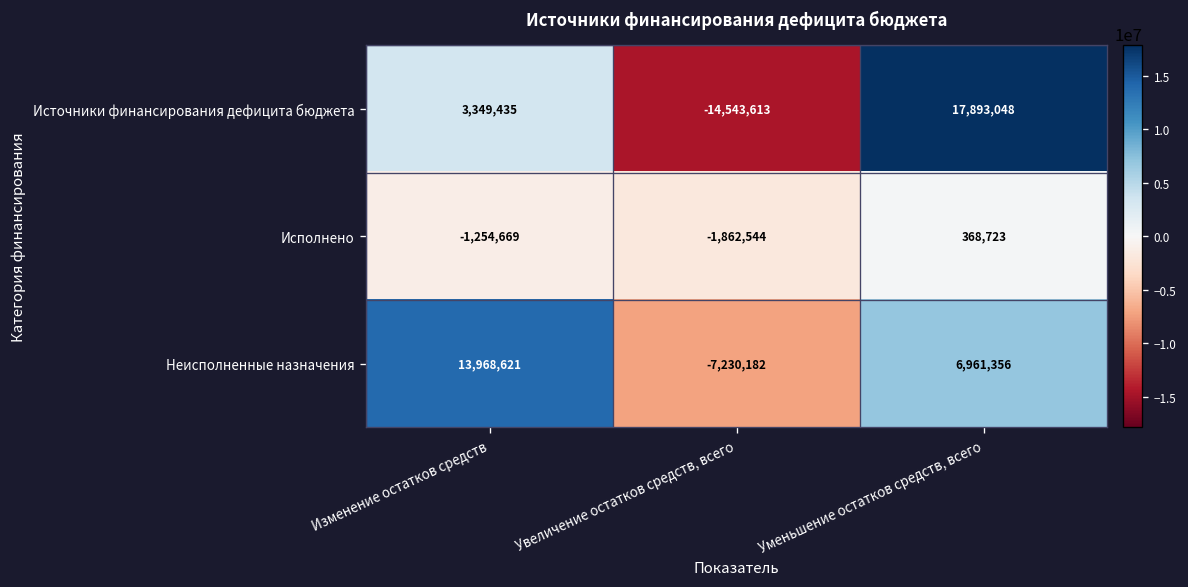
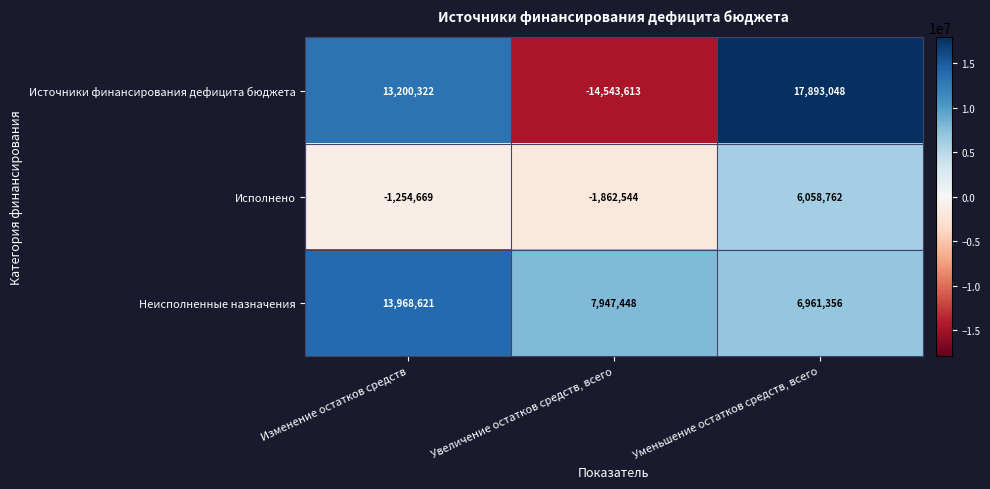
Источники финансирования дефицита бюджета, Изменение остатков средств: 3,349,435 -> 13,200,322
Исполнено, Уменьшение остатков средств, всего: 368,723 -> 6,058,762
Неисполненные назначения, Увеличение остатков средств, всего: -7,230,182 -> 7,947,448
